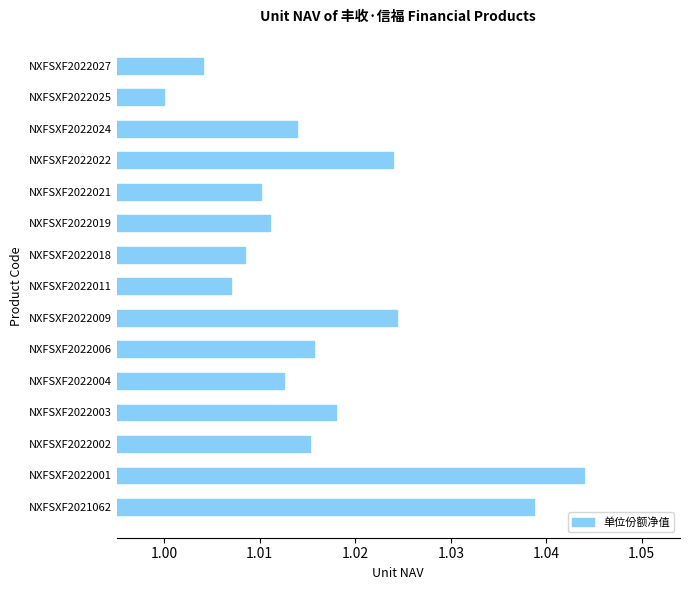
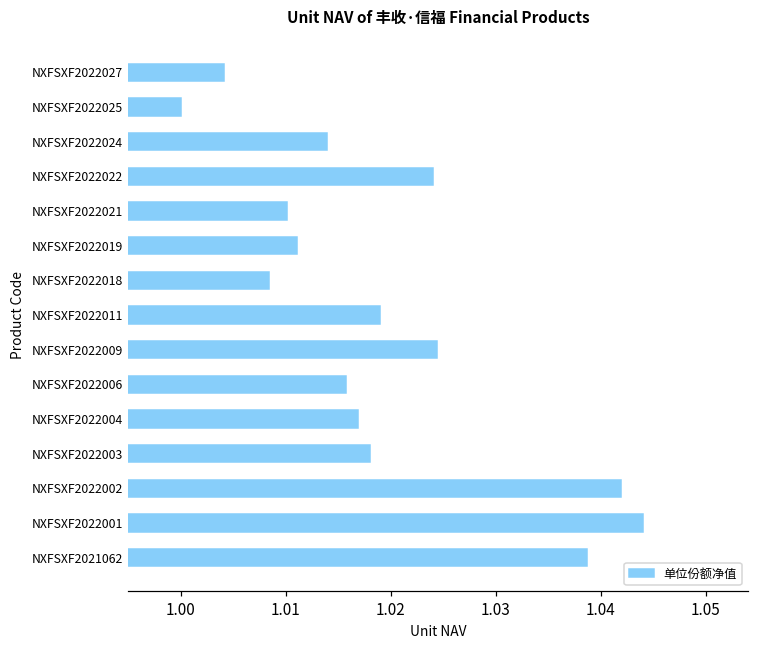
NXFSXF2022011: 1.007 -> 1.019
NXFSXF2022004: 1.013 -> 1.017
NXFSXF2022002: 1.015 -> 1.042
